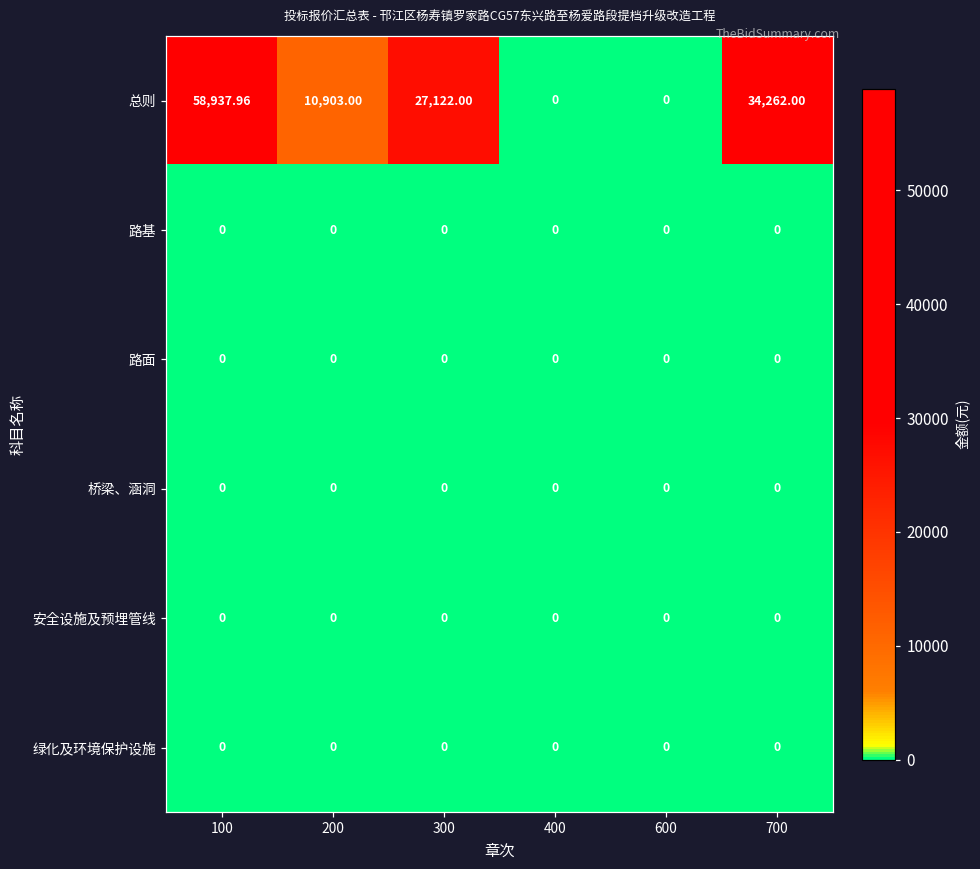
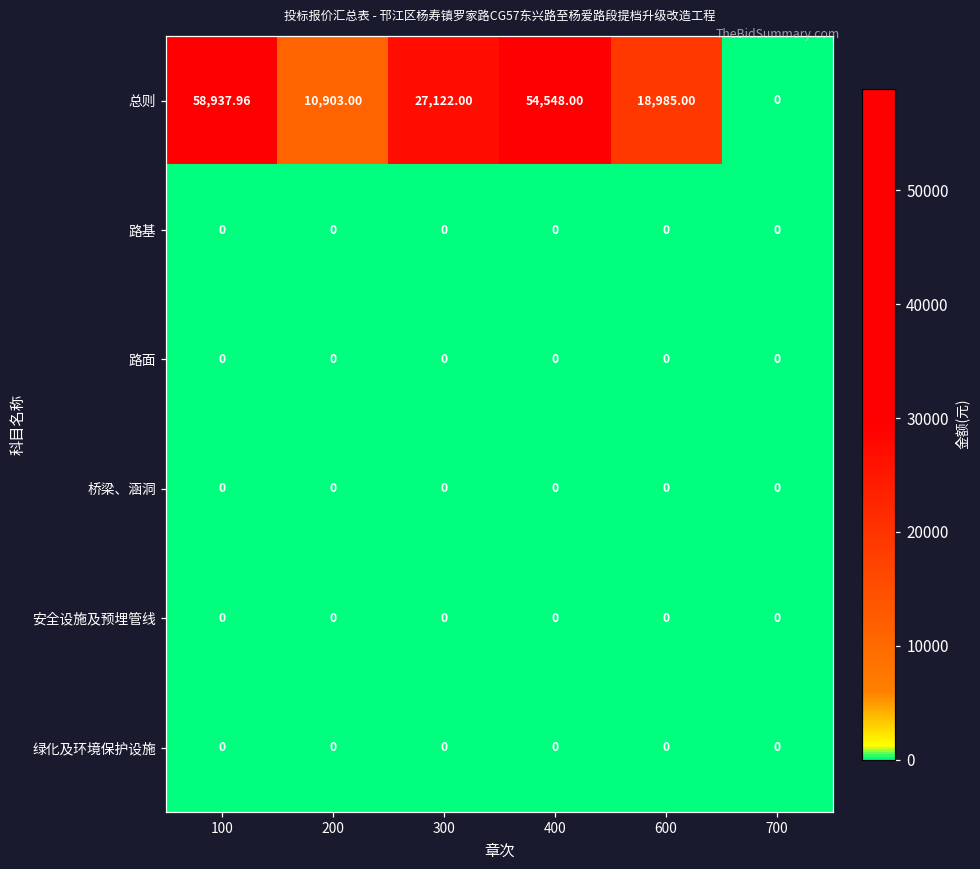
总则, 400: 0 -> 54,548.00
总则, 600: 0 -> 18,985.00
总则, 700: 34,262.00 -> 0
